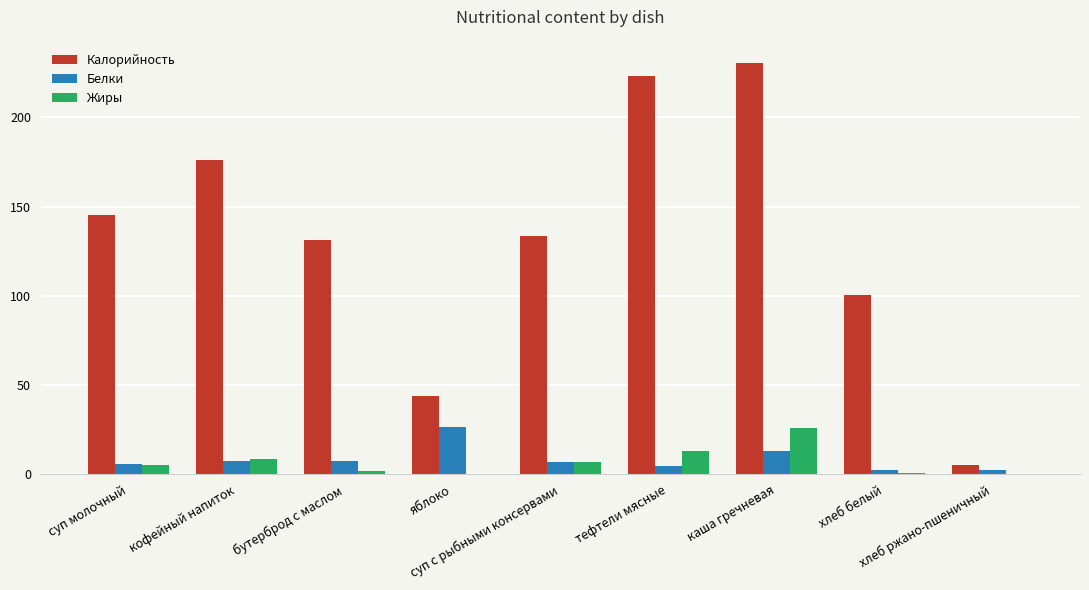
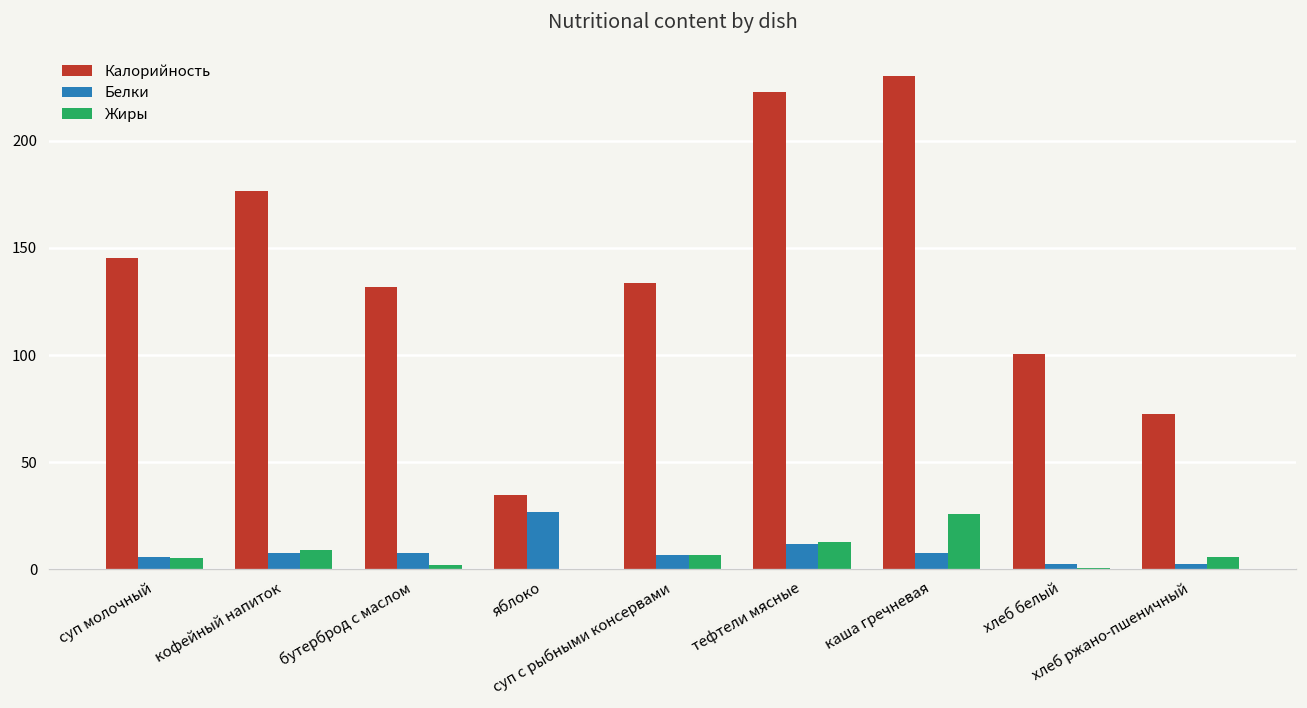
Калорийность, яблоко: 44 -> 35
Белки, тефтели мясные: 5 -> 12
Белки, каша гречневая: 13 -> 7
Калорийность, хлеб ржано-пшеничный: 5 -> 72
Жиры, хлеб ржано-пшеничный: 0 -> 6
